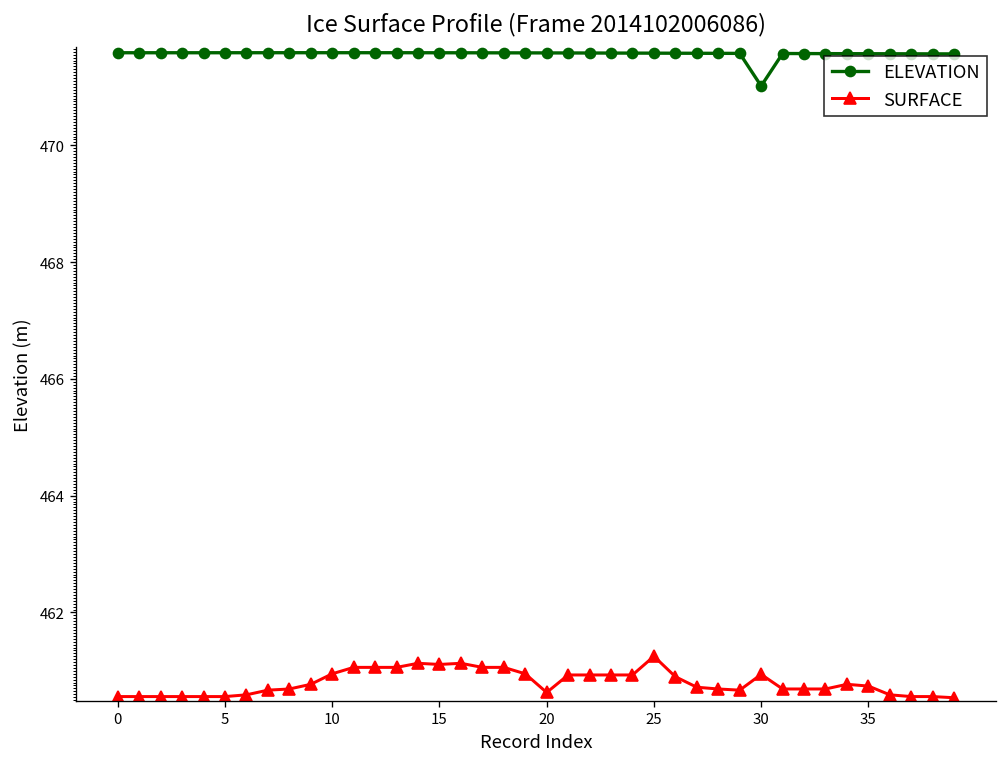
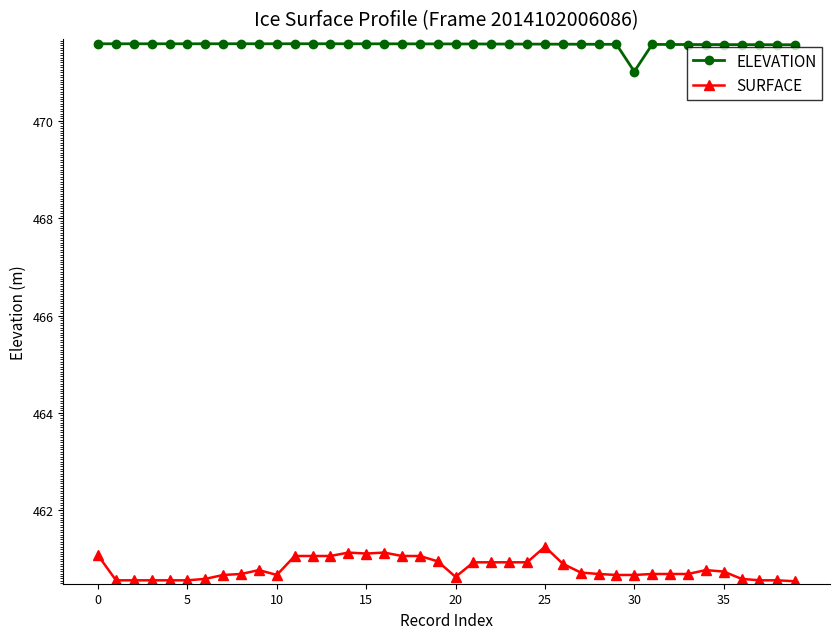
SURFACE, 0: 460.6 -> 461.1
SURFACE, 10: 461.0 -> 460.7
SURFACE, 30: 460.9 -> 460.7
